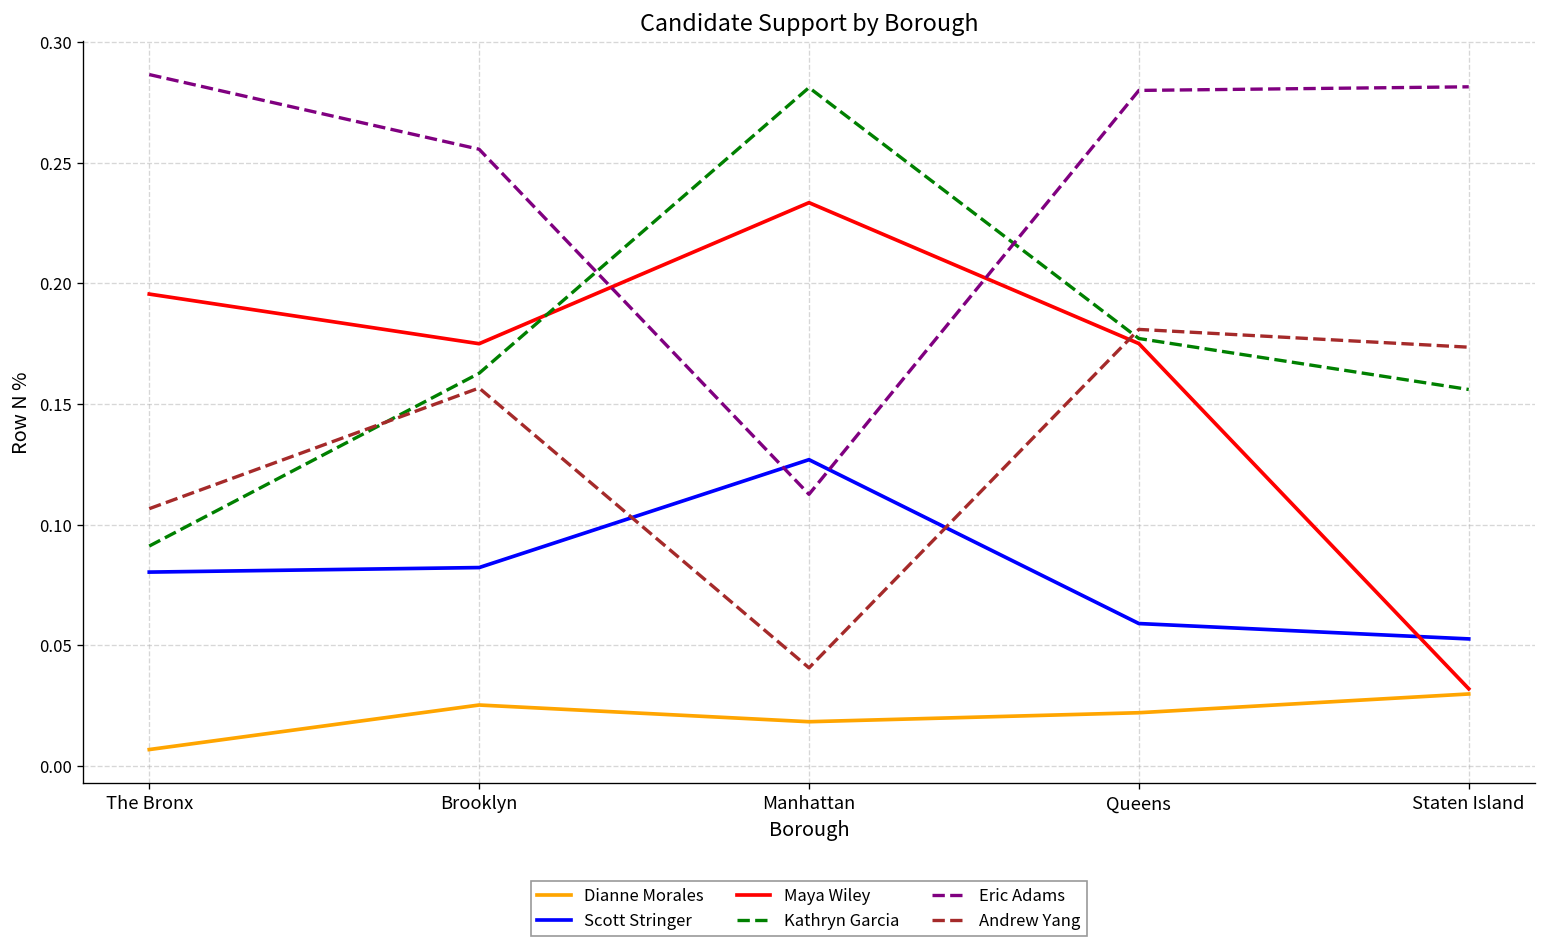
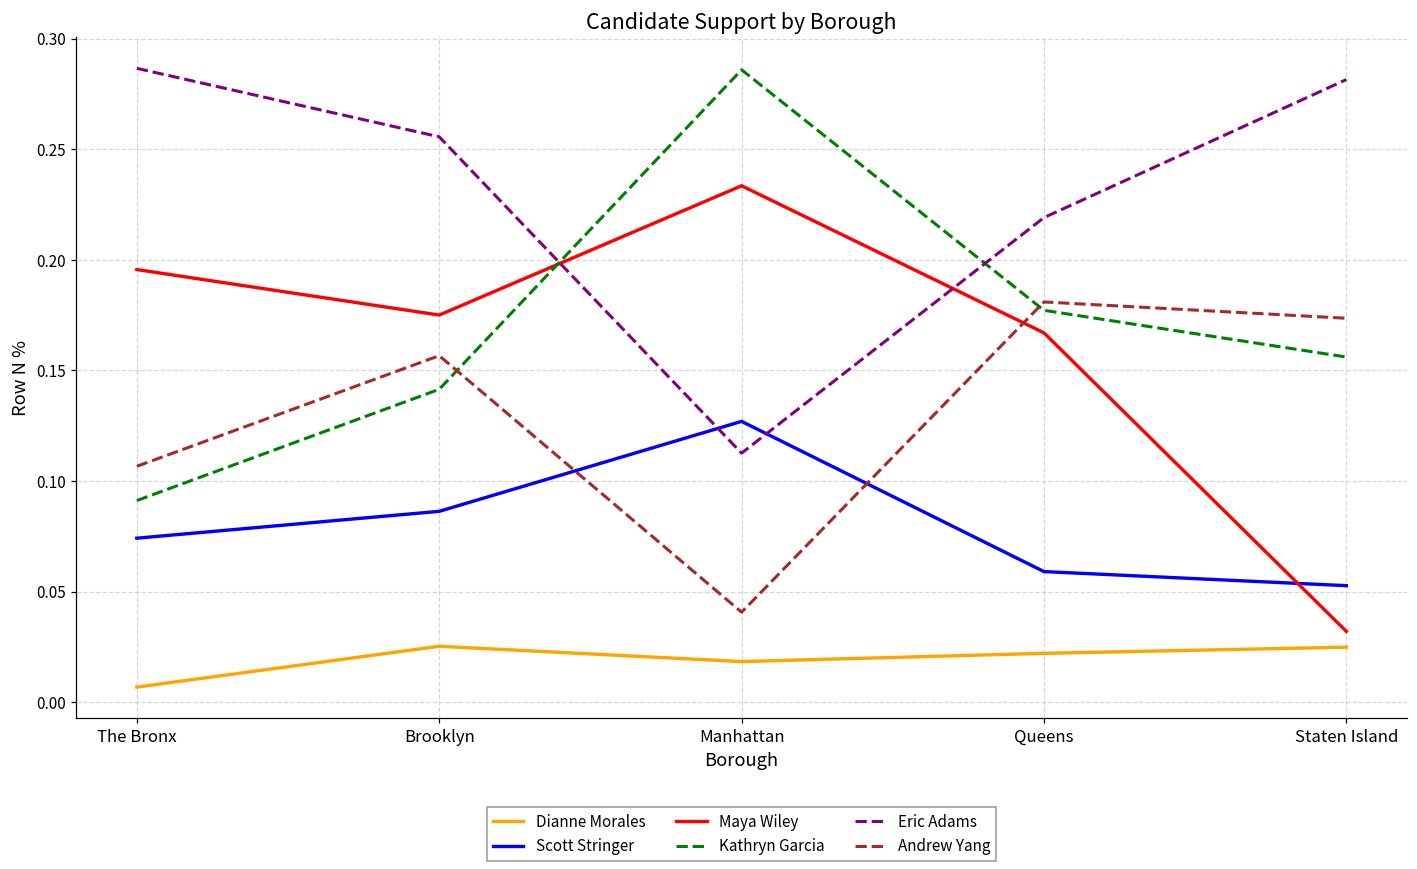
Scott Stringer, The Bronx: 0.080 -> 0.074
Scott Stringer, Brooklyn: 0.082 -> 0.086
Kathryn Garcia, Brooklyn: 0.163 -> 0.141
Kathryn Garcia, Manhattan: 0.281 -> 0.286
Maya Wiley, Queens: 0.175 -> 0.167
Eric Adams, Queens: 0.280 -> 0.219
Dianne Morales, Staten Island: 0.030 -> 0.025
